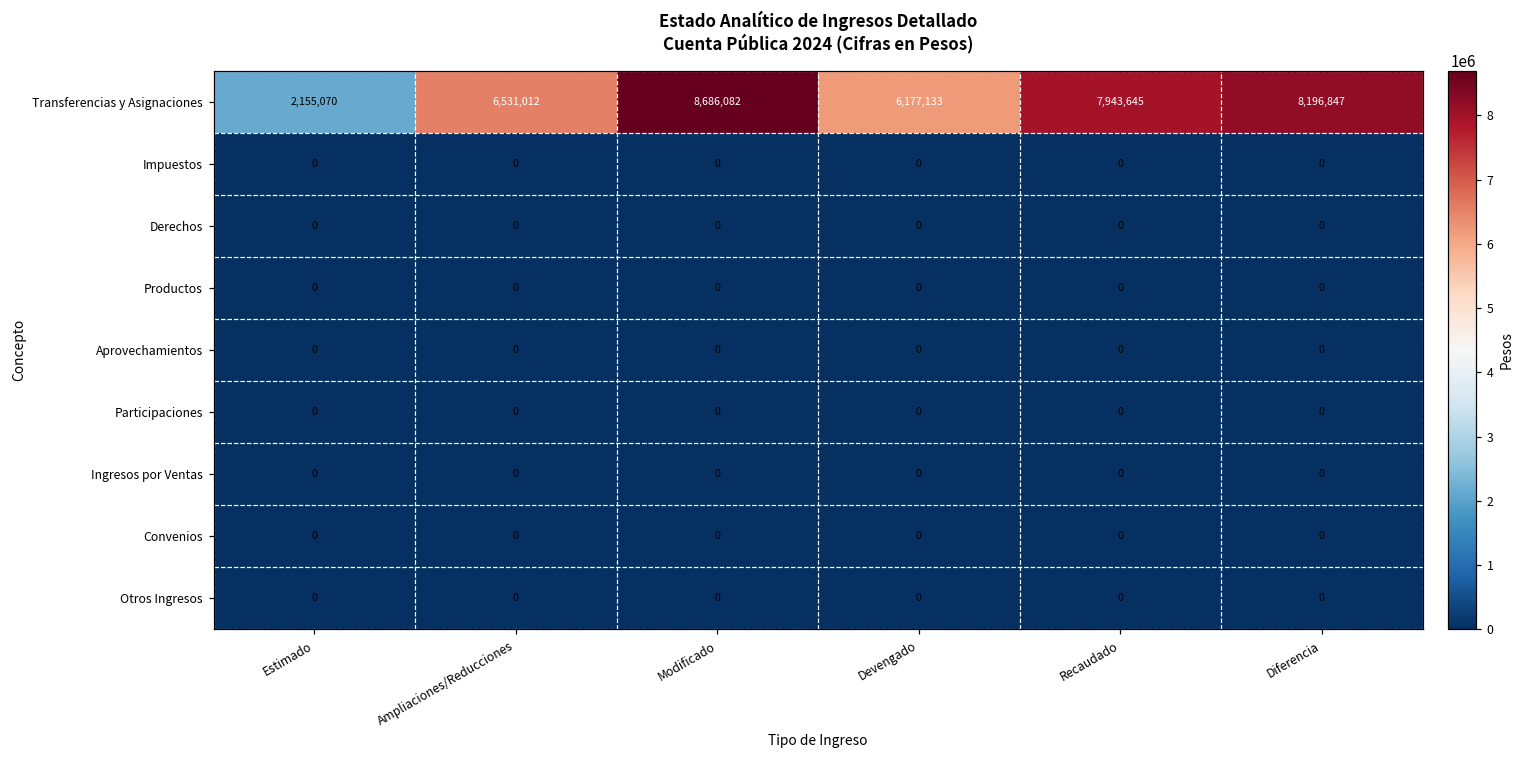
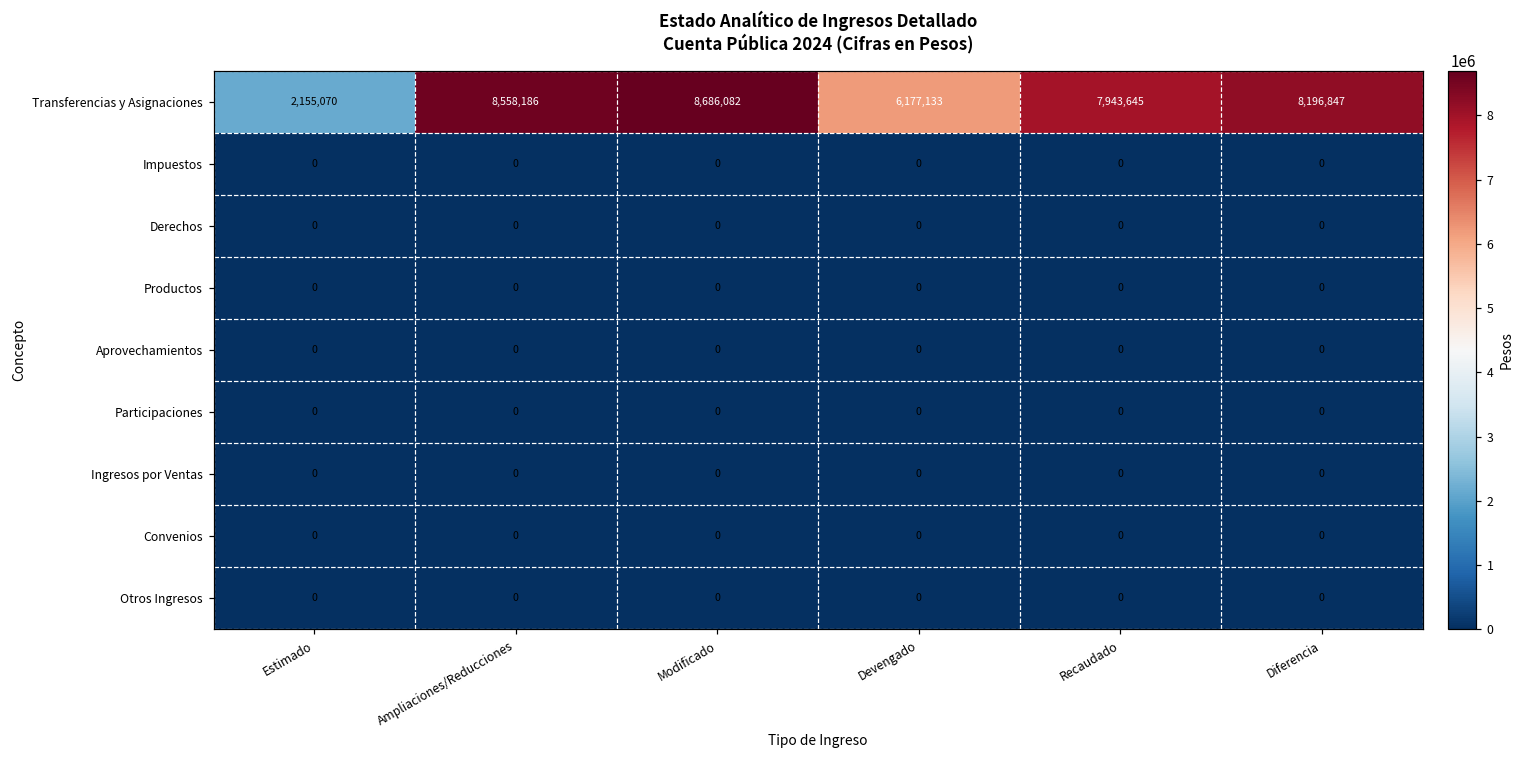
Transferencias y Asignaciones, Ampliaciones/Reducciones: 6,531,012 -> 8,558,186
